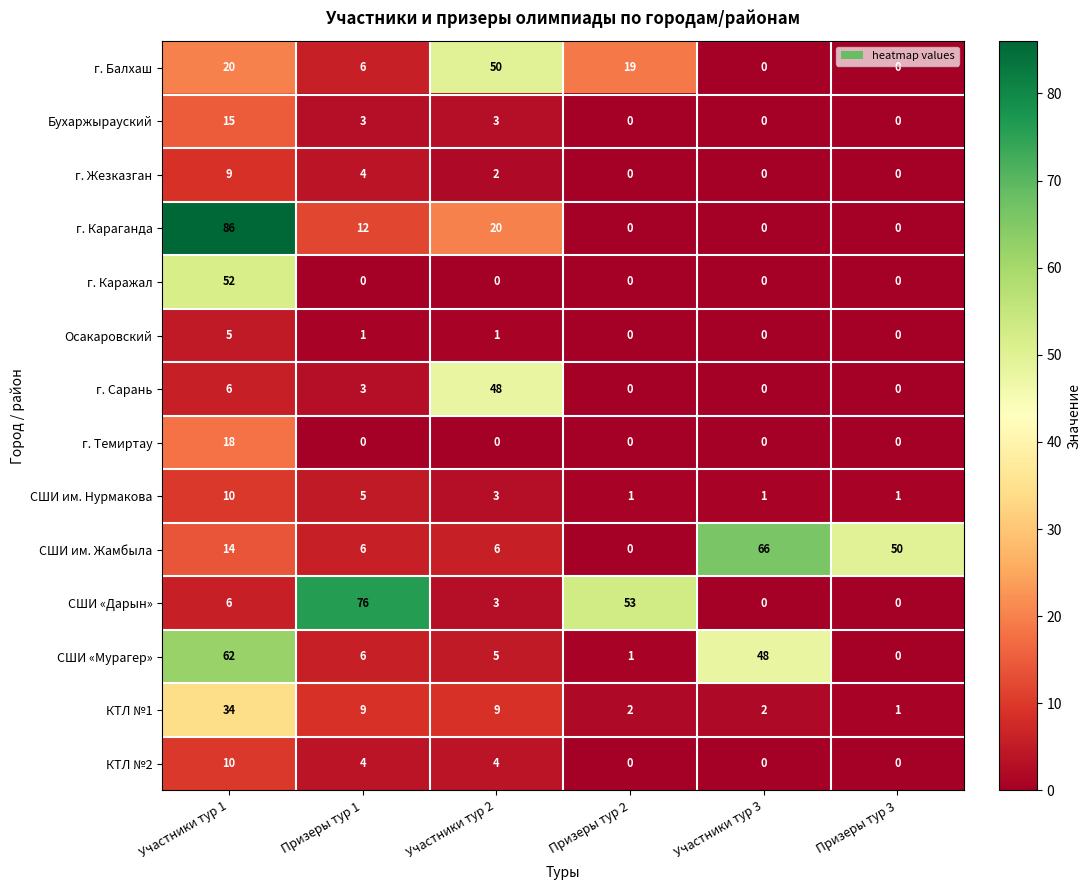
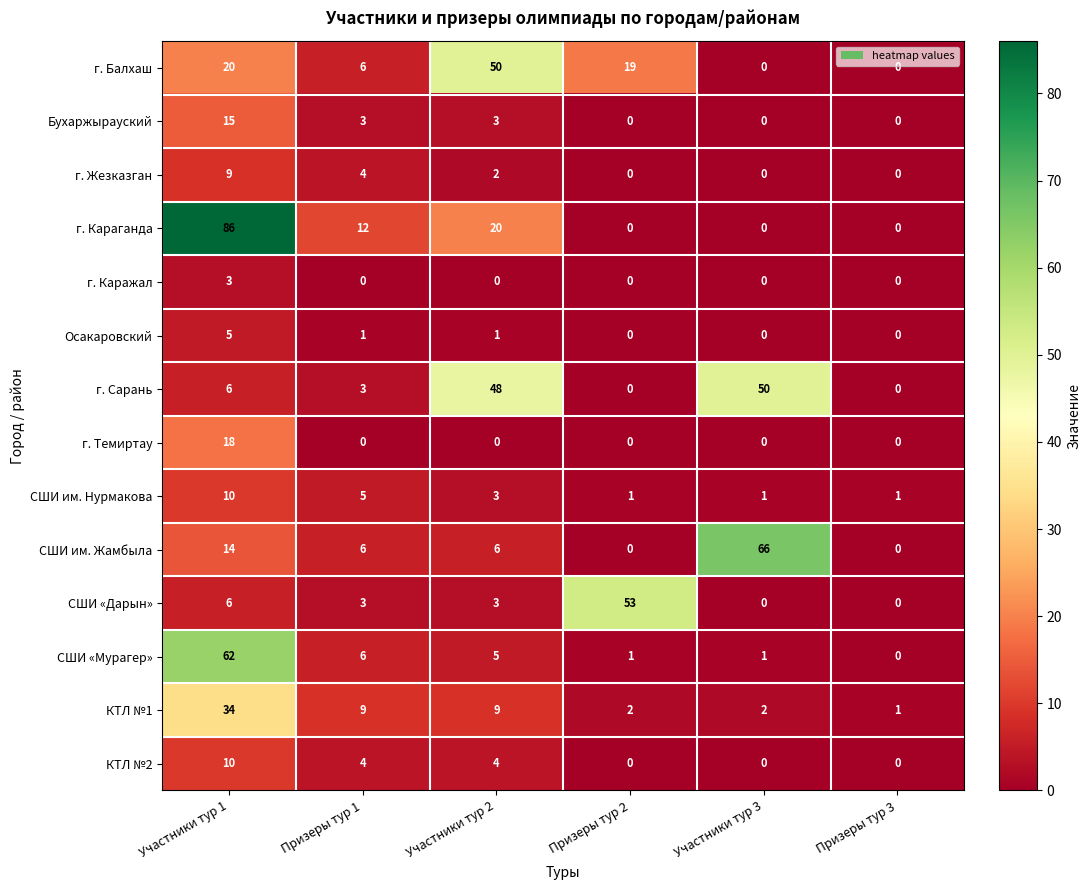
г. Каражал, Участники тур 1: 52 -> 3
г. Сарань, Участники тур 3: 0 -> 50
СШИ им. Жамбыла, Призеры тур 3: 50 -> 0
СШИ «Дарын», Призеры тур 1: 76 -> 3
СШИ «Мурагер», Участники тур 3: 48 -> 1
